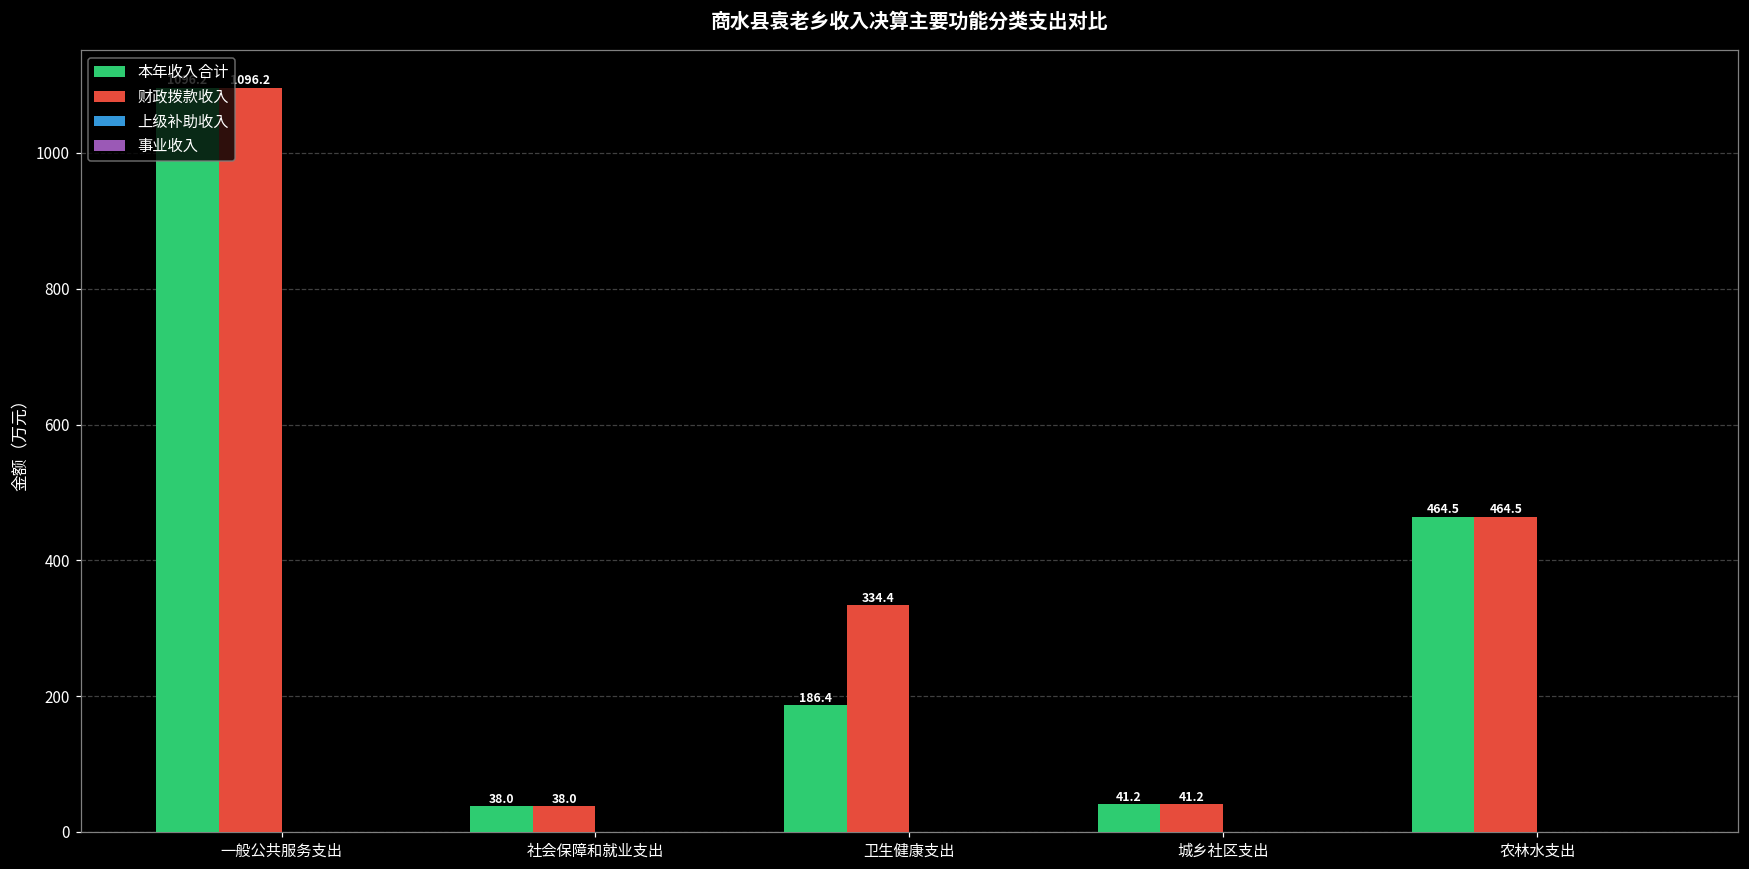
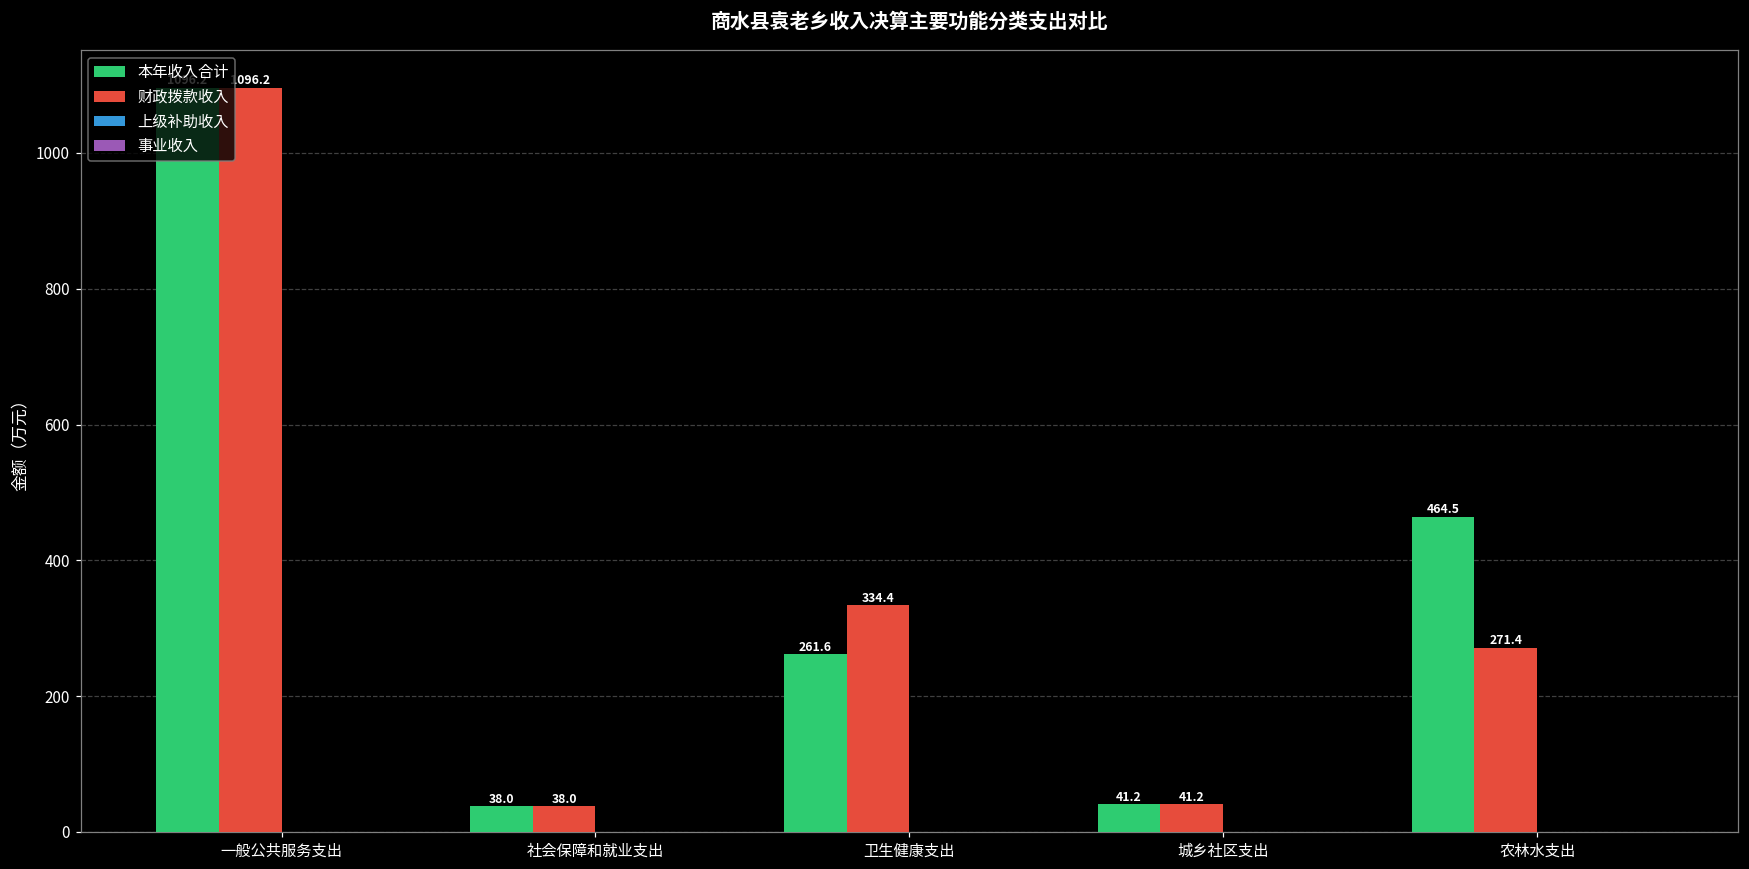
本年收入合计, 卫生健康支出: 186.4 -> 261.6
财政拨款收入, 农林水支出: 464.5 -> 271.4
